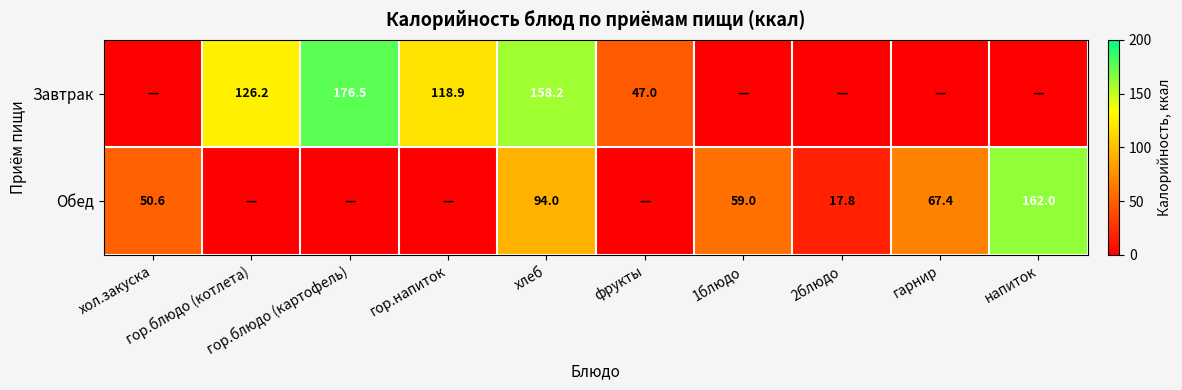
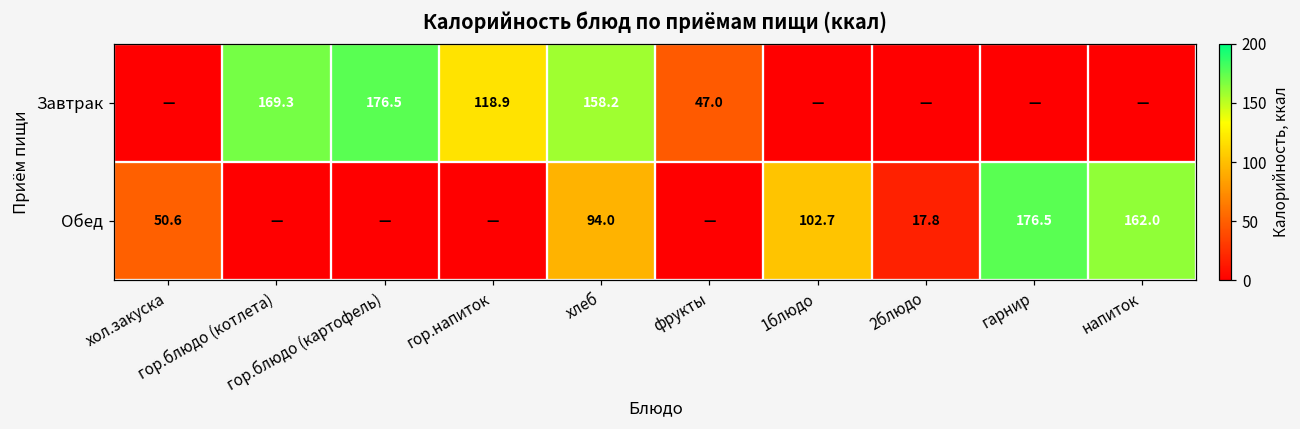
Завтрак, гор.блюдо (котлета): 126.2 -> 169.3
Обед, 1блюдо: 59.0 -> 102.7
Обед, гарнир: 67.4 -> 176.5
